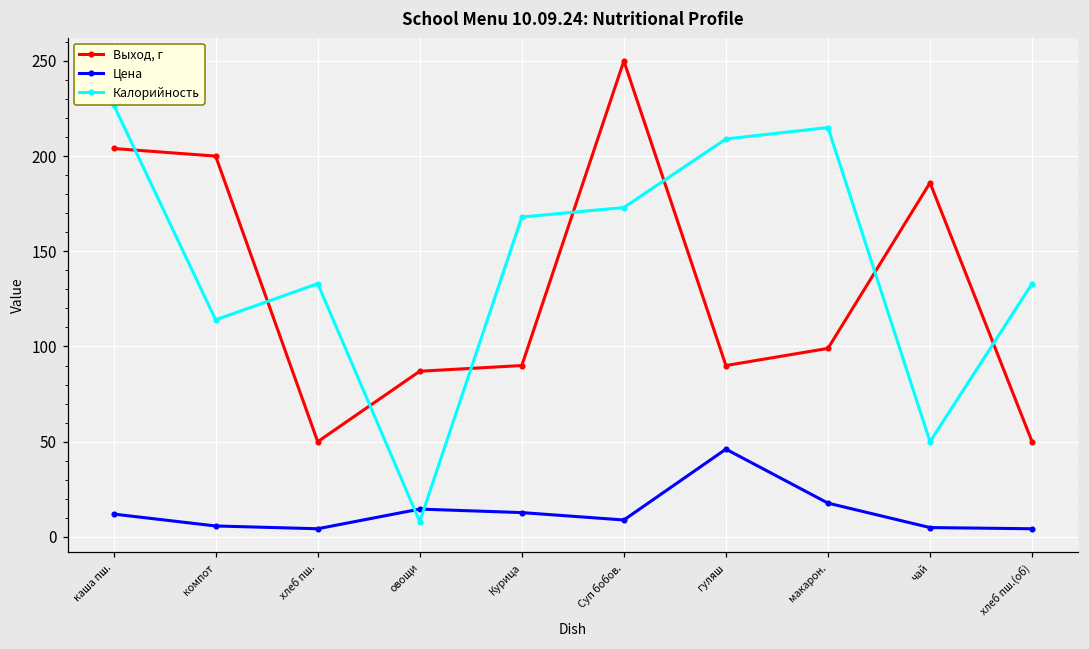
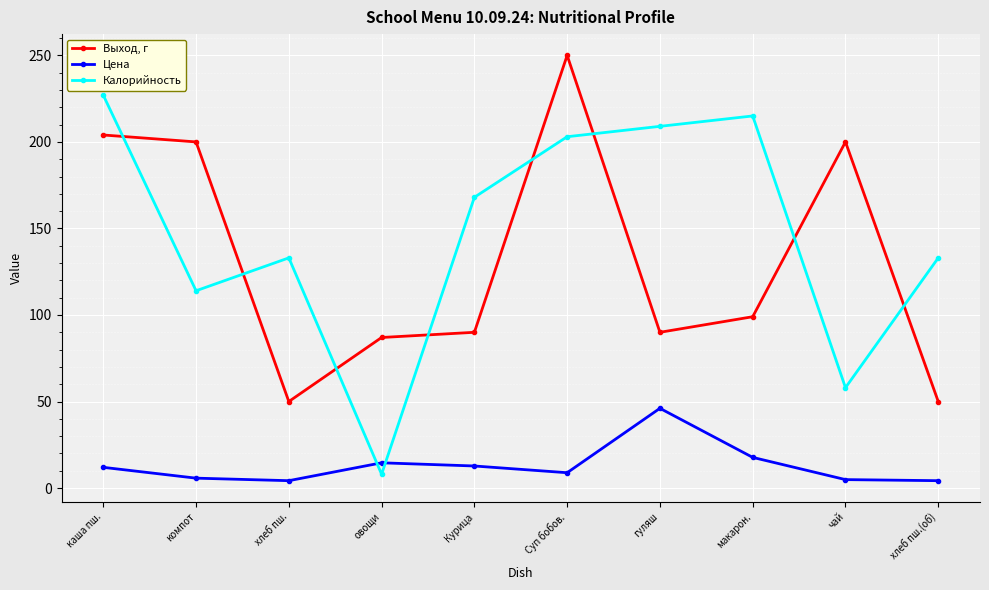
Калорийность, Суп бобов.: 173 -> 203
Выход, г, чай: 186 -> 200
Калорийность, чай: 50 -> 58
